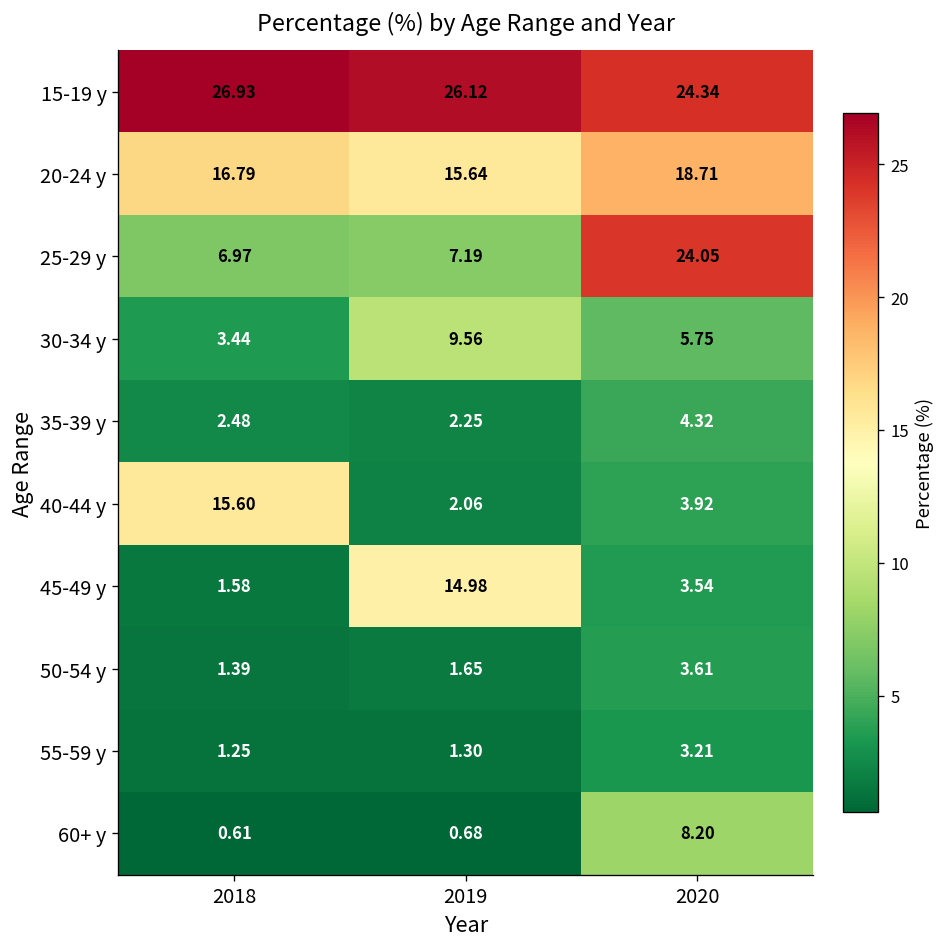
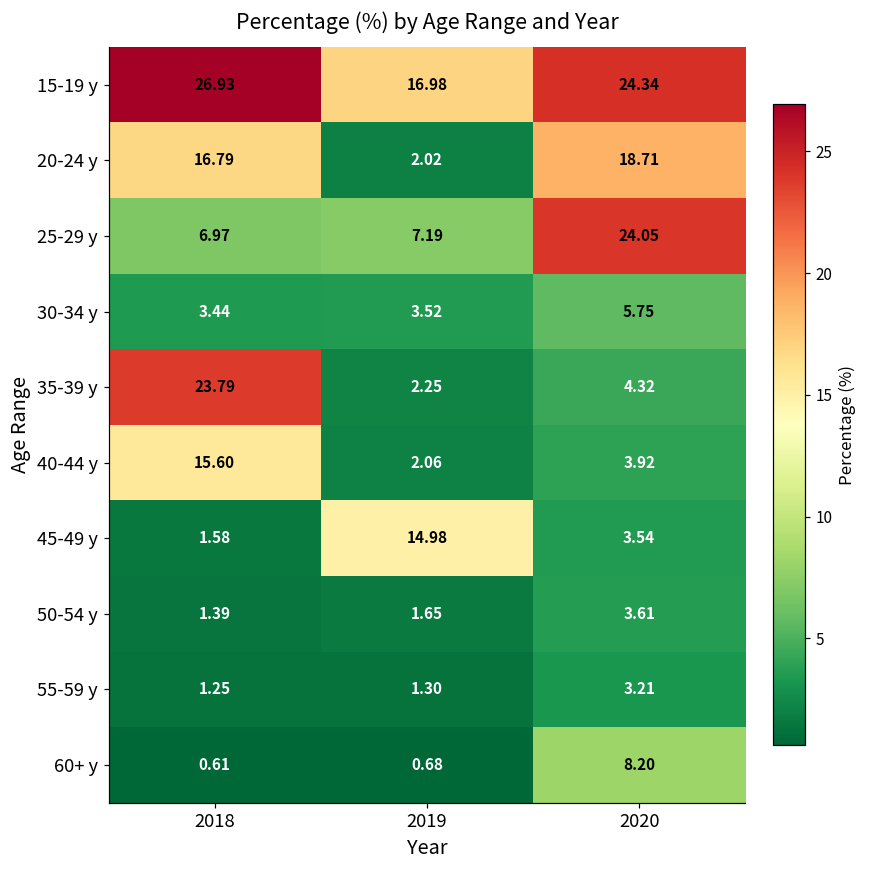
15-19 y, 2019: 26.12 -> 16.98
20-24 y, 2019: 15.64 -> 2.02
30-34 y, 2019: 9.56 -> 3.52
35-39 y, 2018: 2.48 -> 23.79
